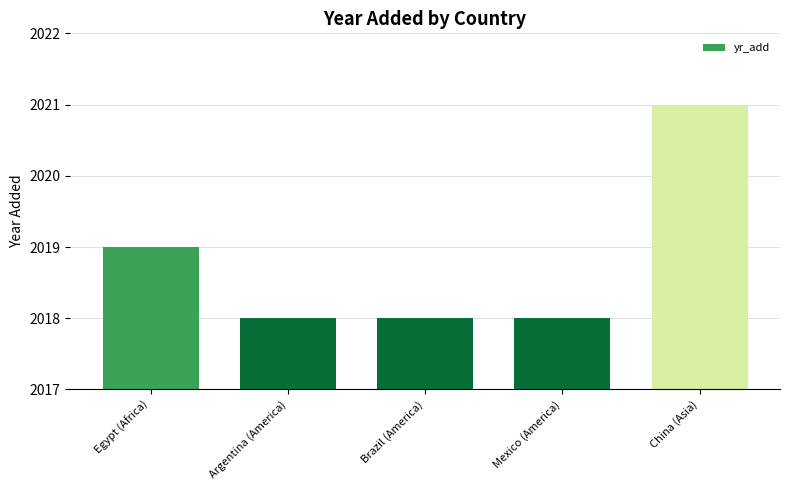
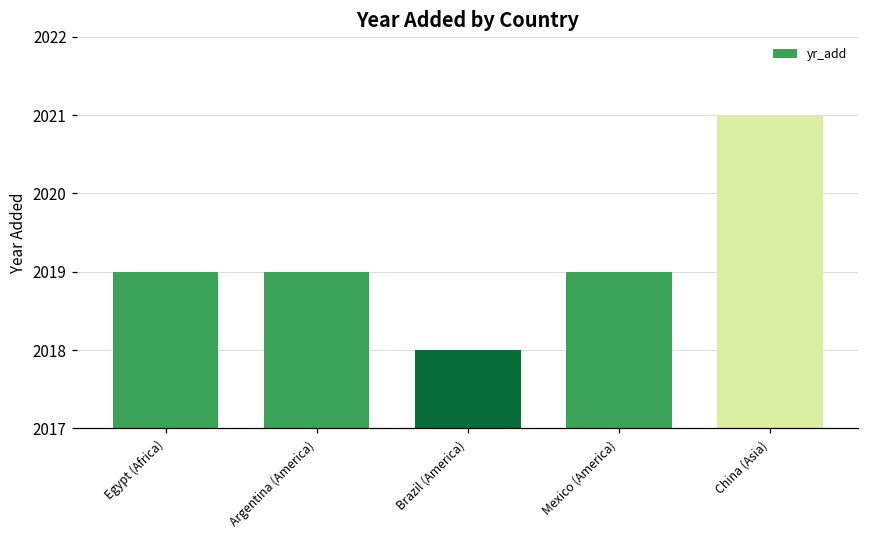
Argentina (America): 2018 -> 2019
Mexico (America): 2018 -> 2019
